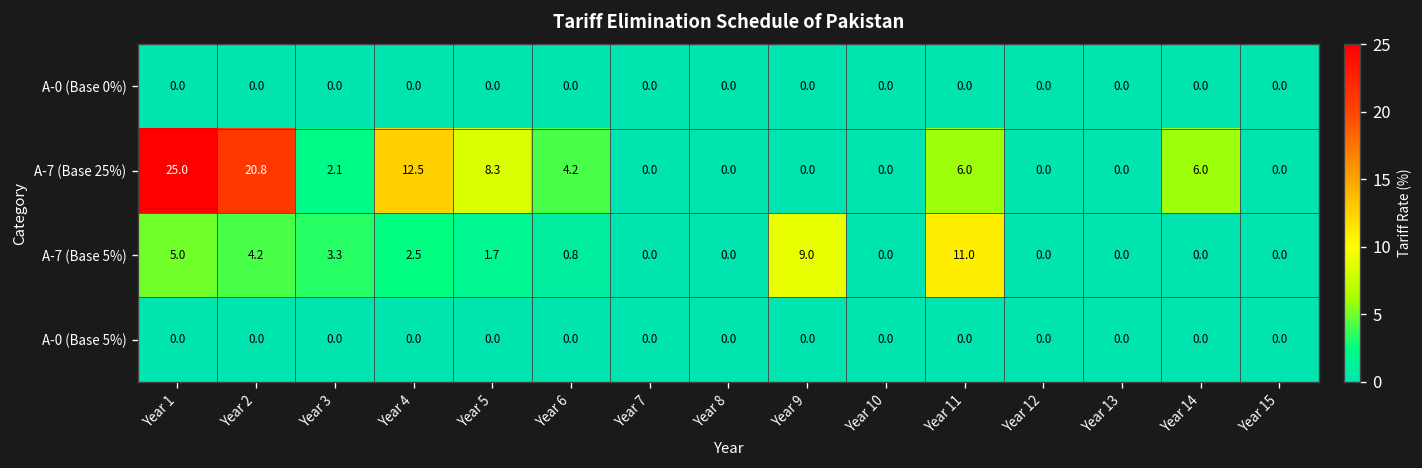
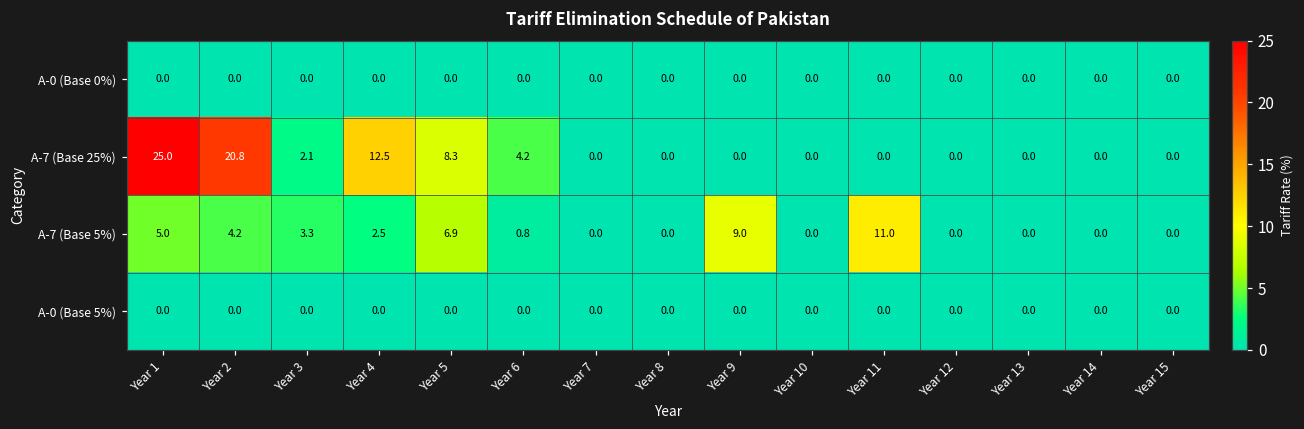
A-7 (Base 25%), Year 11: 6.0 -> 0.0
A-7 (Base 25%), Year 14: 6.0 -> 0.0
A-7 (Base 5%), Year 5: 1.7 -> 6.9
